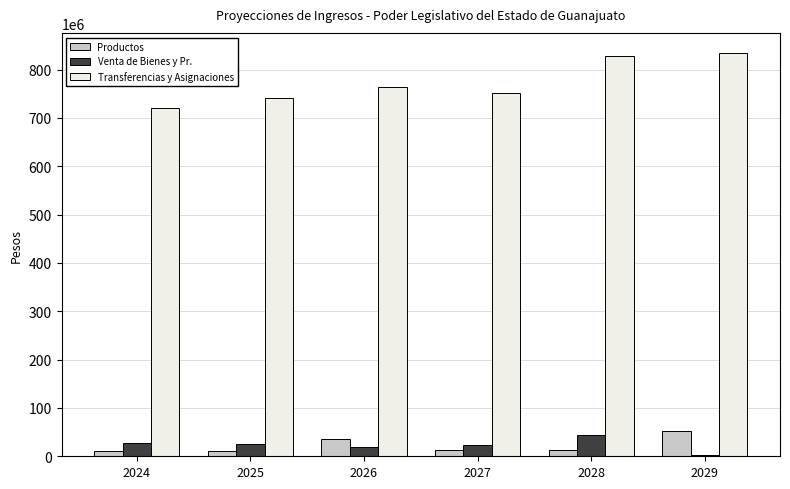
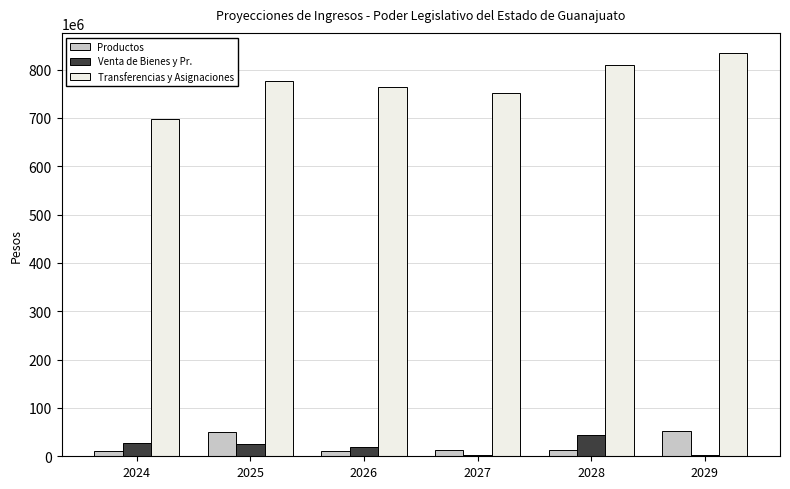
Transferencias y Asignaciones, 2024: 720000000 -> 700000000
Productos, 2025: 10000000 -> 50000000
Transferencias y Asignaciones, 2025: 740000000 -> 780000000
Productos, 2026: 40000000 -> 10000000
Venta de Bienes y Pr., 2027: 20000000 -> 0
Transferencias y Asignaciones, 2028: 830000000 -> 810000000
